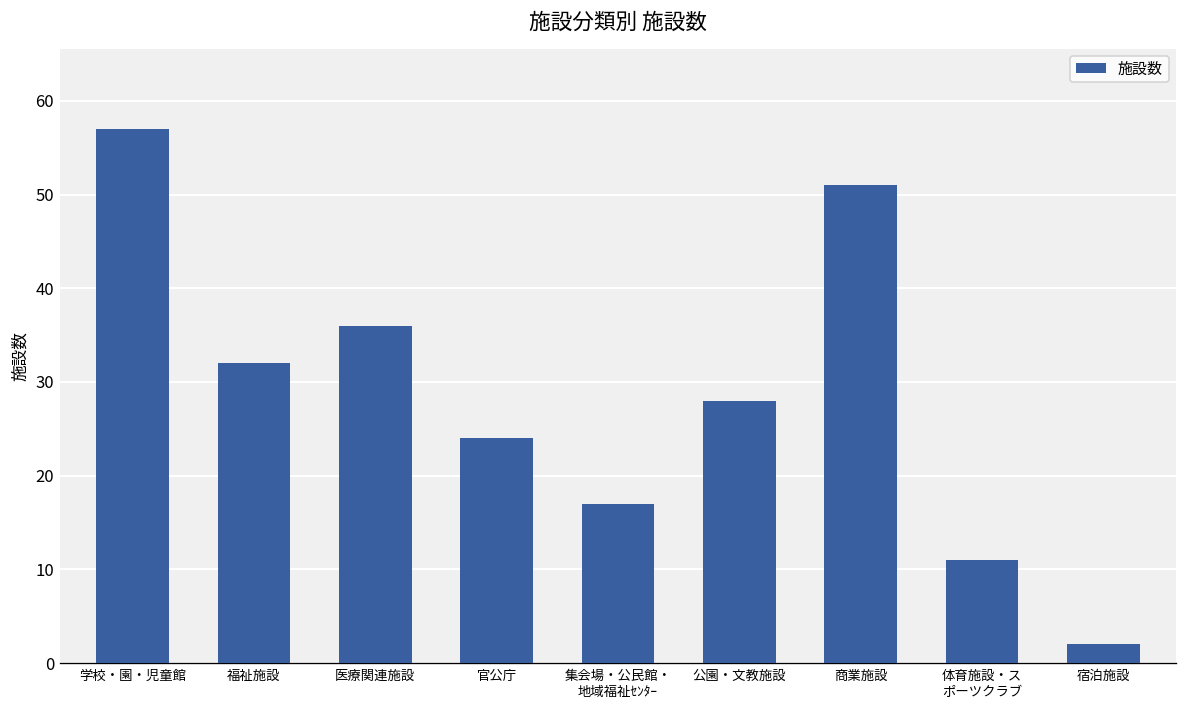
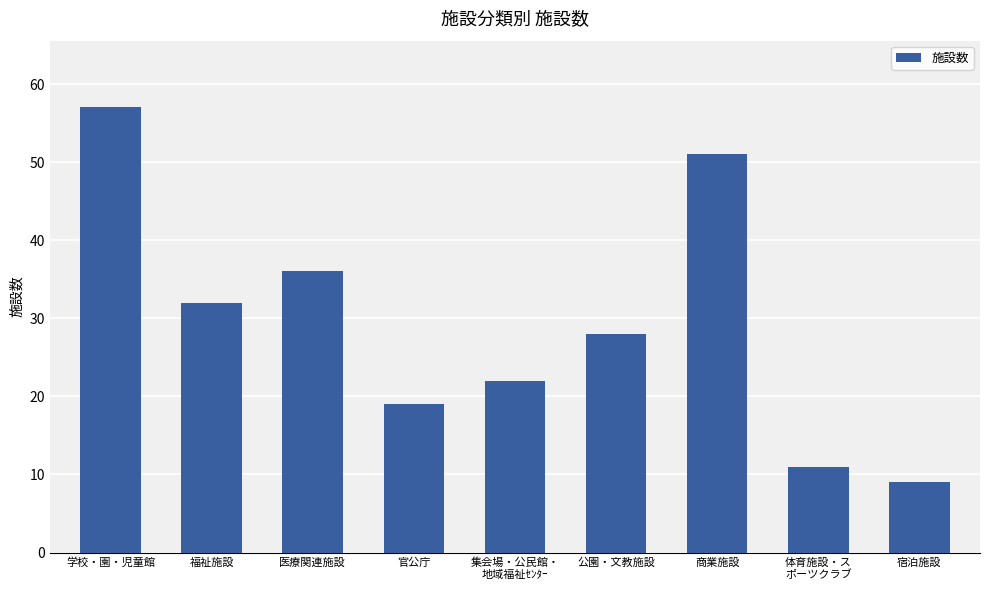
官公庁: 24 -> 19
集会場・公民館・ 地域福祉ｾﾝﾀｰ: 17 -> 22
宿泊施設: 2 -> 9
